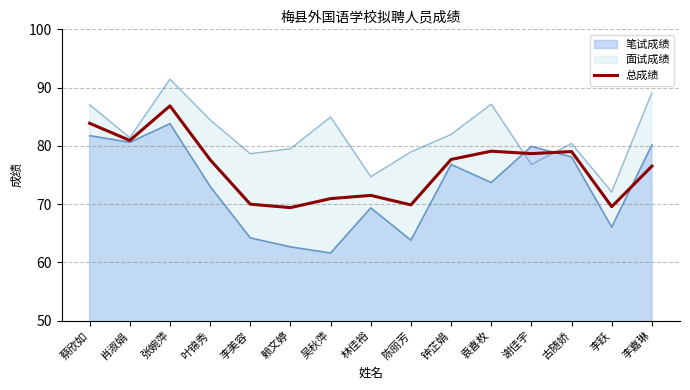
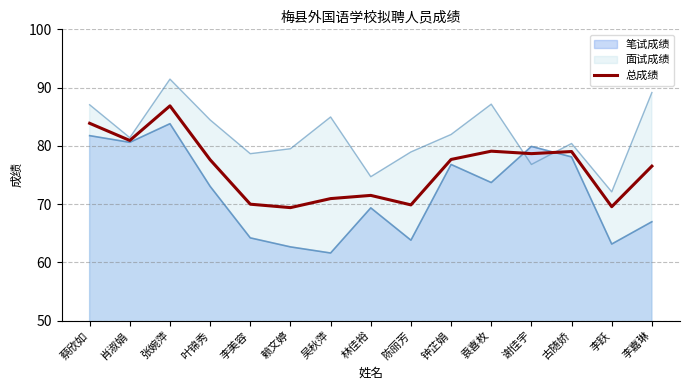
笔试成绩, 李跃: 66 -> 63
笔试成绩, 李嘉琳: 80 -> 67
